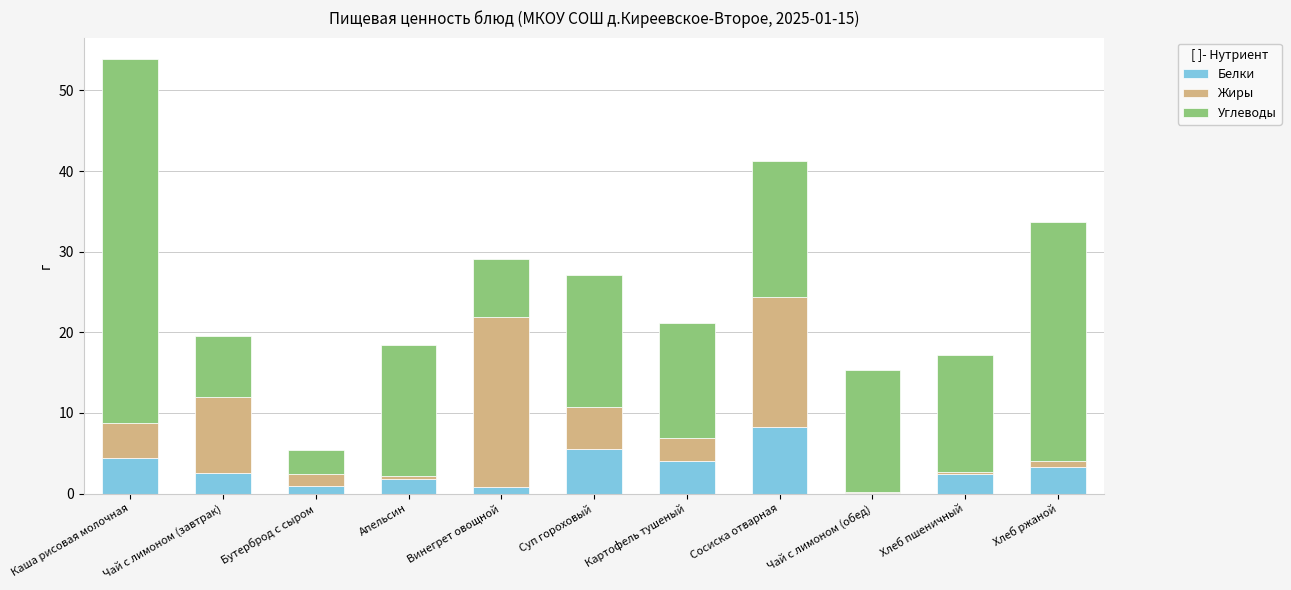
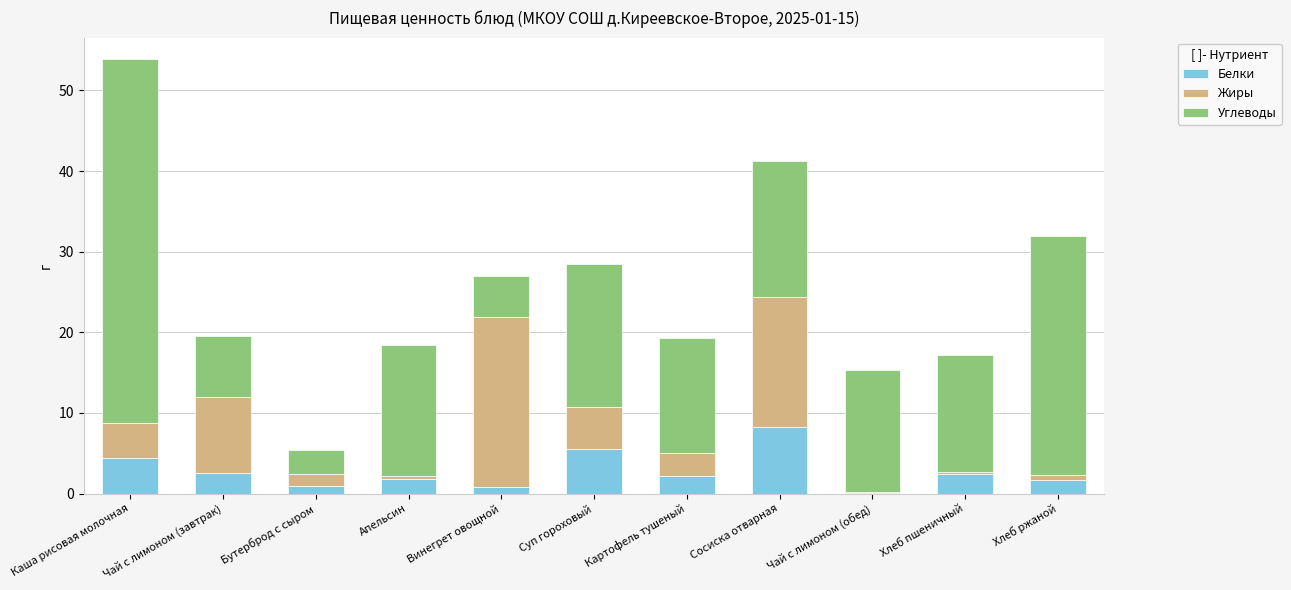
Углеводы, Винегрет овощной: 7 -> 5
Углеводы, Суп гороховый: 16 -> 18
Белки, Картофель тушеный: 4 -> 2
Белки, Хлеб ржаной: 3 -> 2
